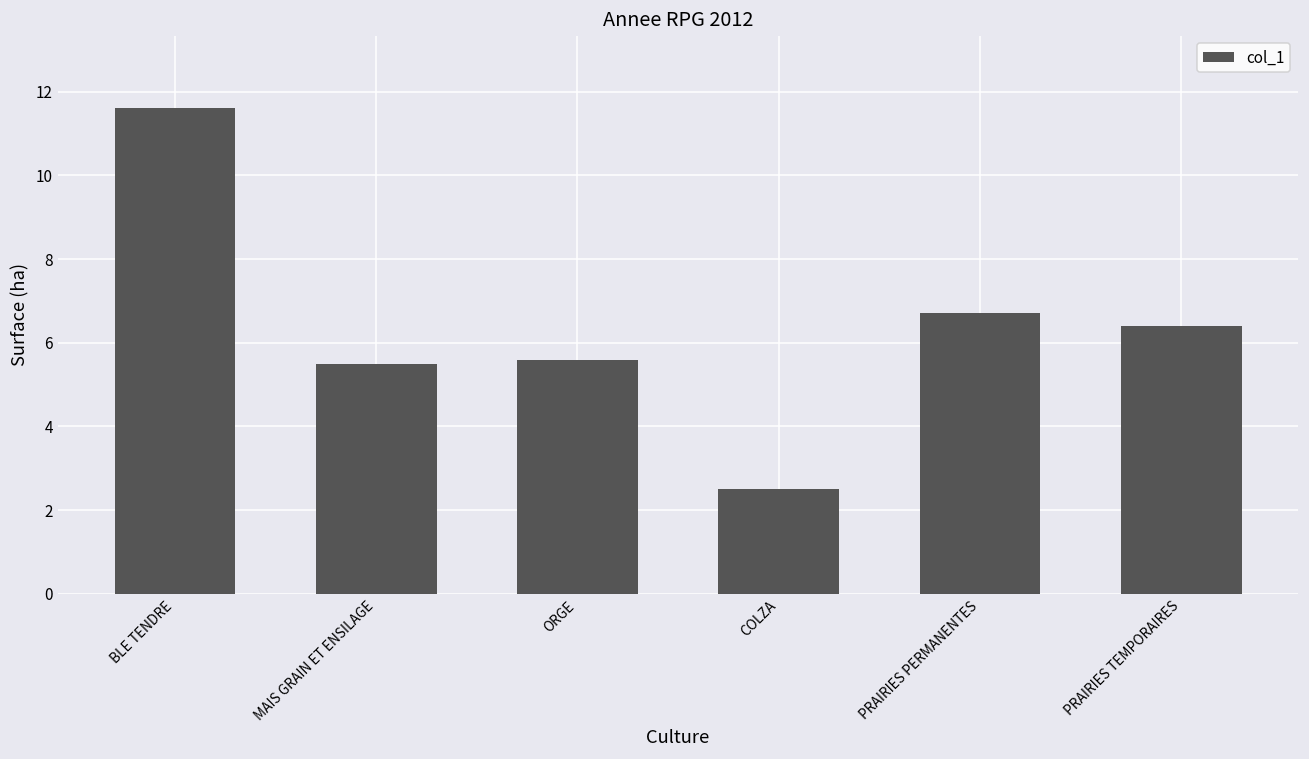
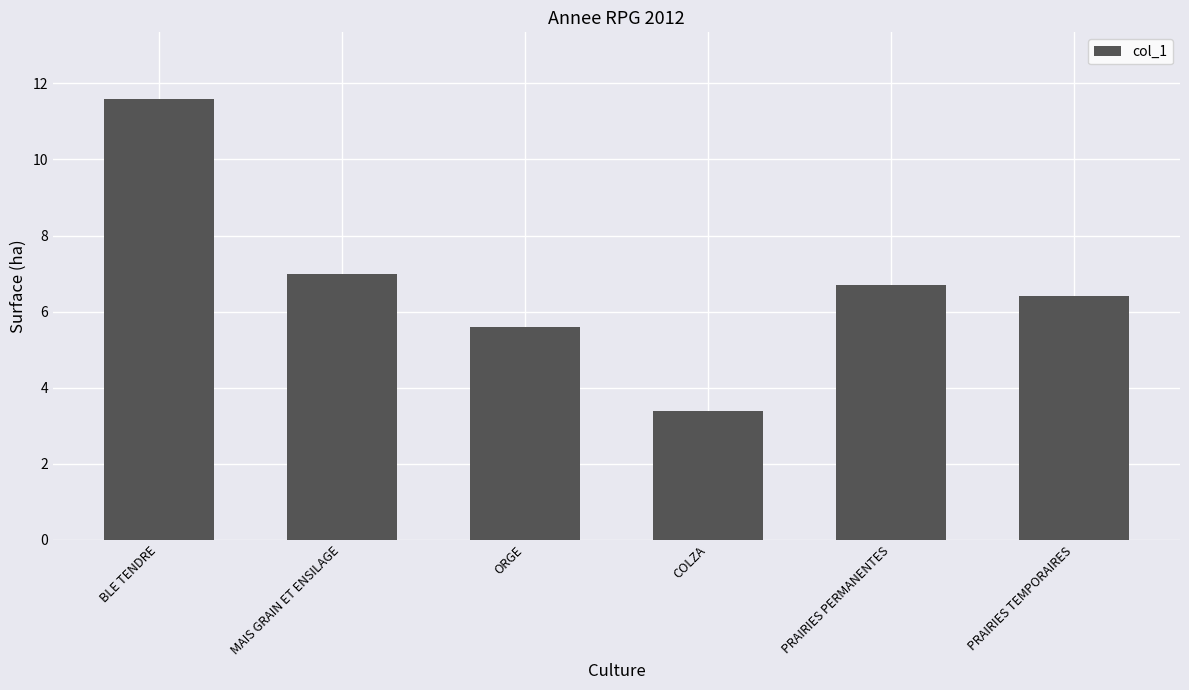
MAIS GRAIN ET ENSILAGE: 5.5 -> 7.0
COLZA: 2.5 -> 3.4
